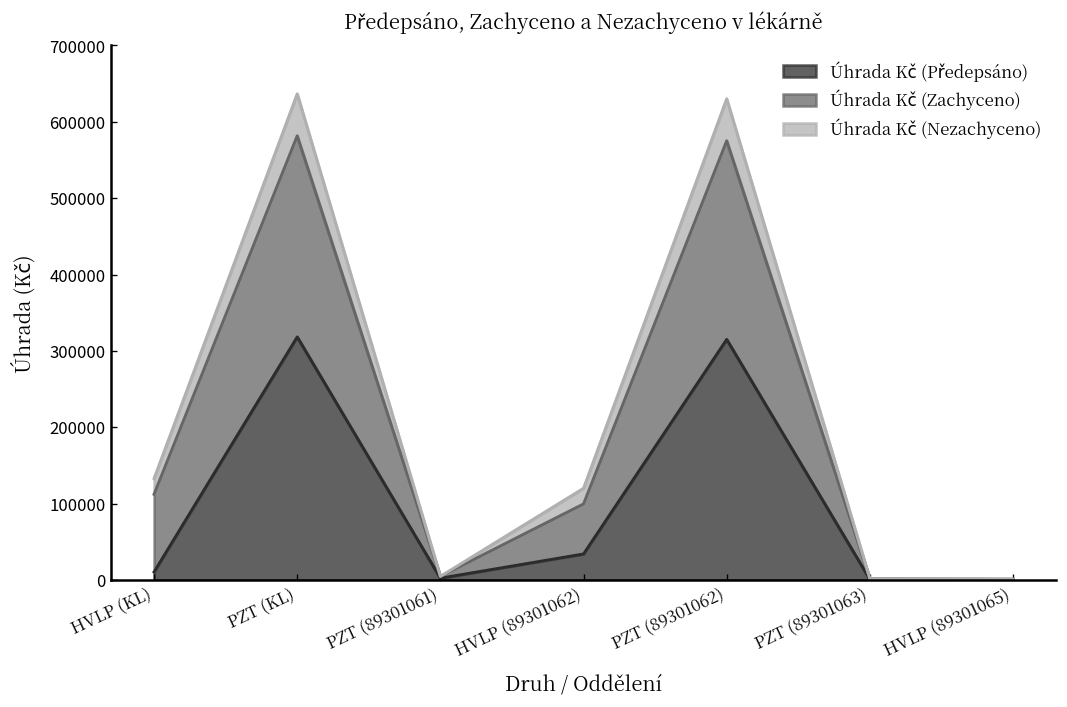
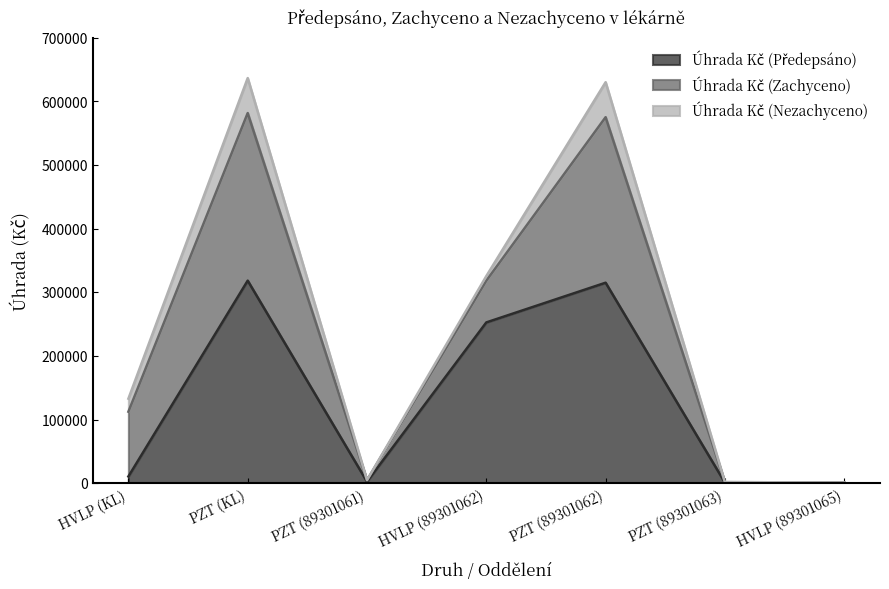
Úhrada Kč (Předepsáno), HVLP (89301062): 30000 -> 250000
Úhrada Kč (Nezachyceno), HVLP (89301062): 20000 -> 10000
